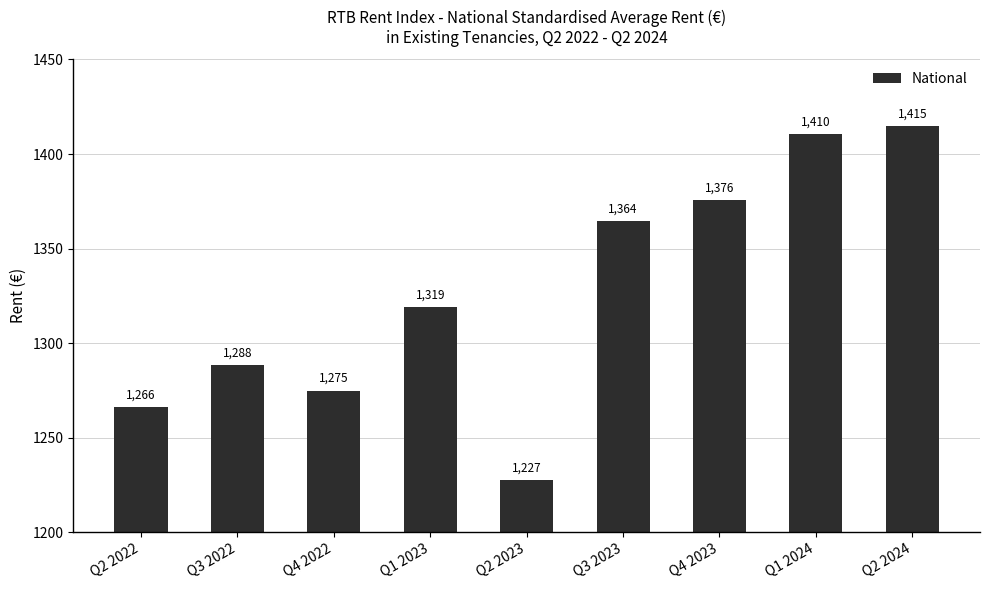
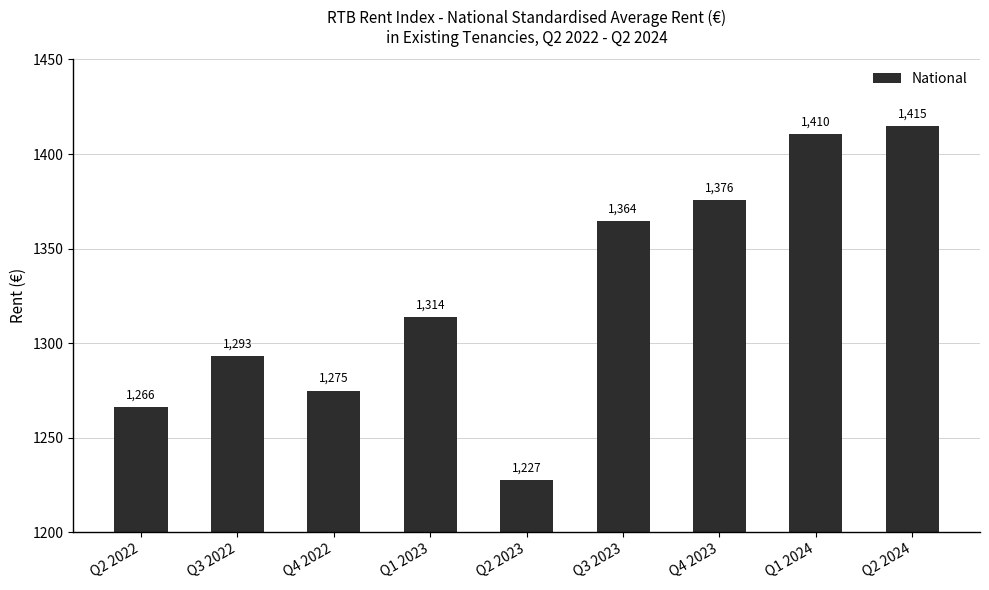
Q3 2022: 1,288 -> 1,293
Q1 2023: 1,319 -> 1,314
